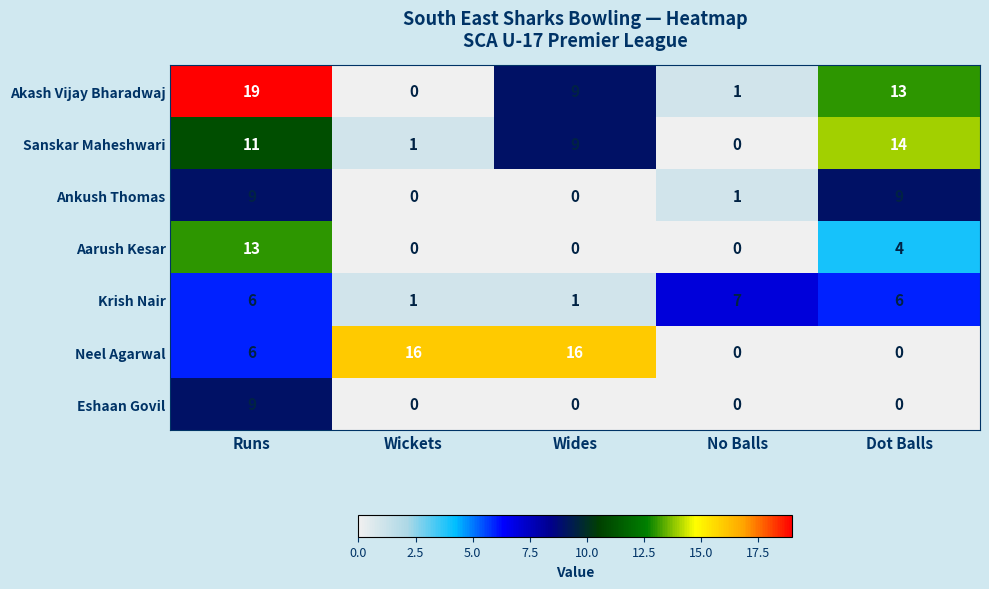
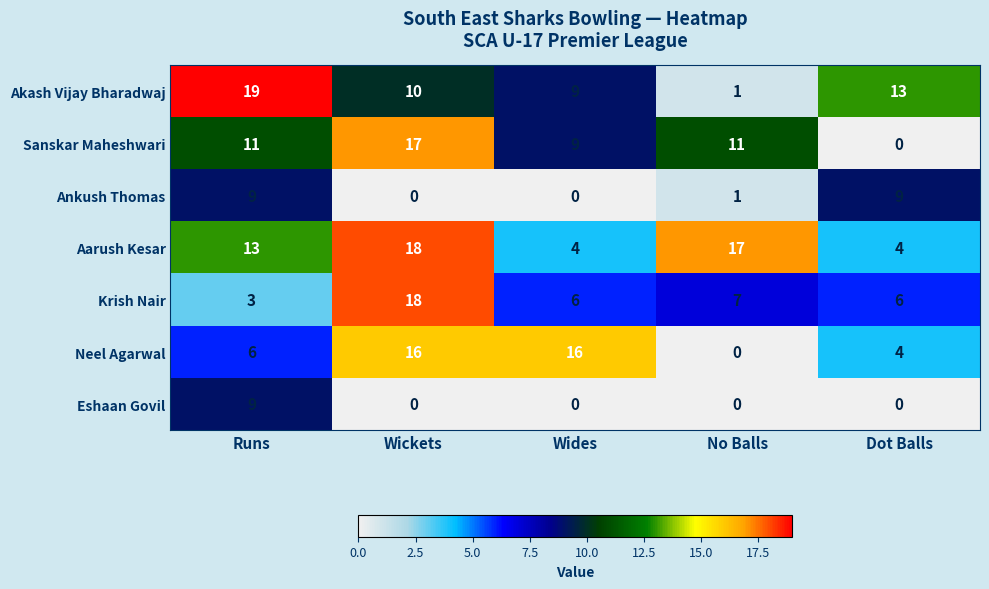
Akash Vijay Bharadwaj, Wickets: 0 -> 10
Sanskar Maheshwari, Wickets: 1 -> 17
Sanskar Maheshwari, No Balls: 0 -> 11
Sanskar Maheshwari, Dot Balls: 14 -> 0
Aarush Kesar, Wickets: 0 -> 18
Aarush Kesar, Wides: 0 -> 4
Aarush Kesar, No Balls: 0 -> 17
Krish Nair, Runs: 6 -> 3
Krish Nair, Wickets: 1 -> 18
Krish Nair, Wides: 1 -> 6
Neel Agarwal, Dot Balls: 0 -> 4
